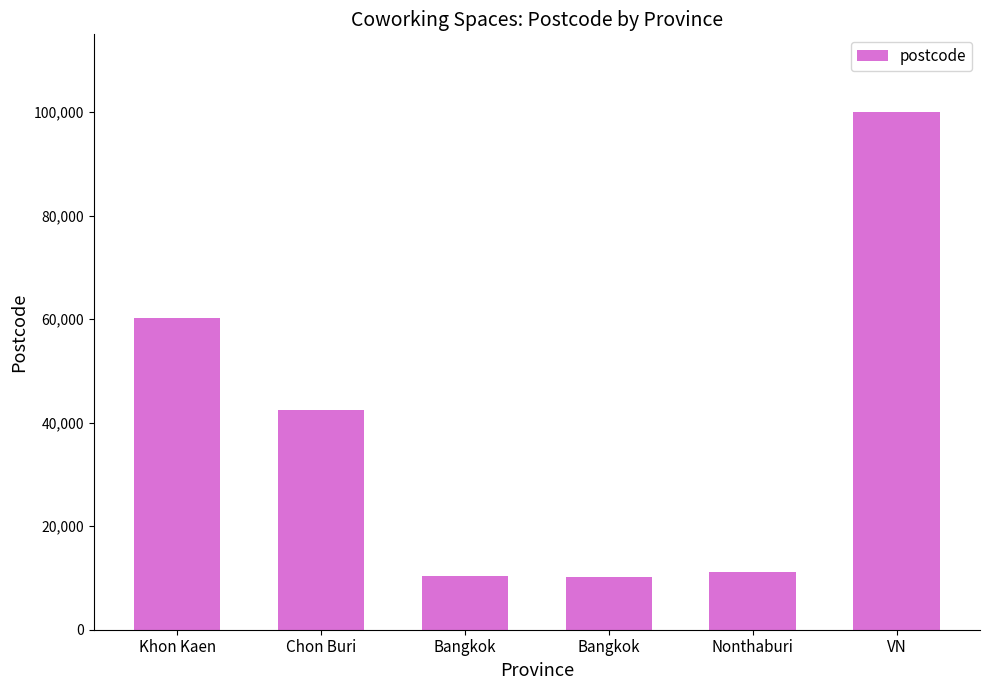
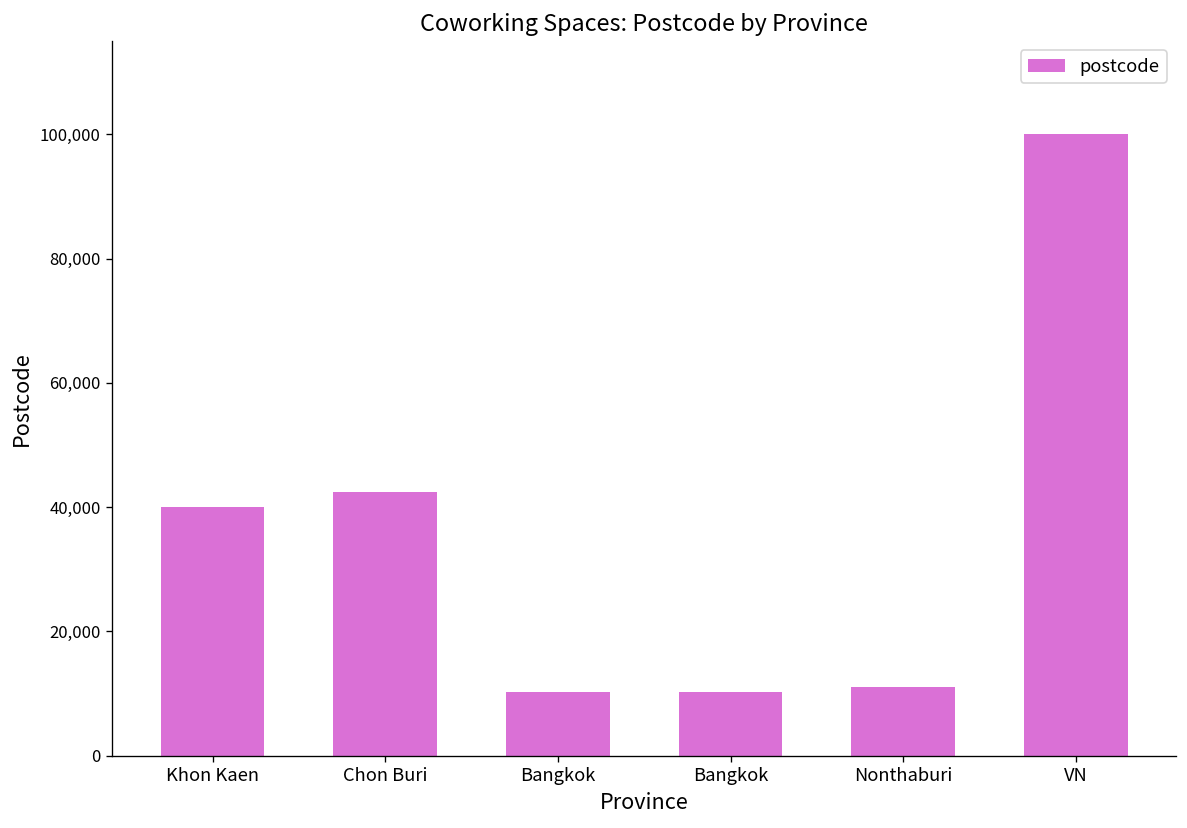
Khon Kaen: 60,000 -> 40,000
